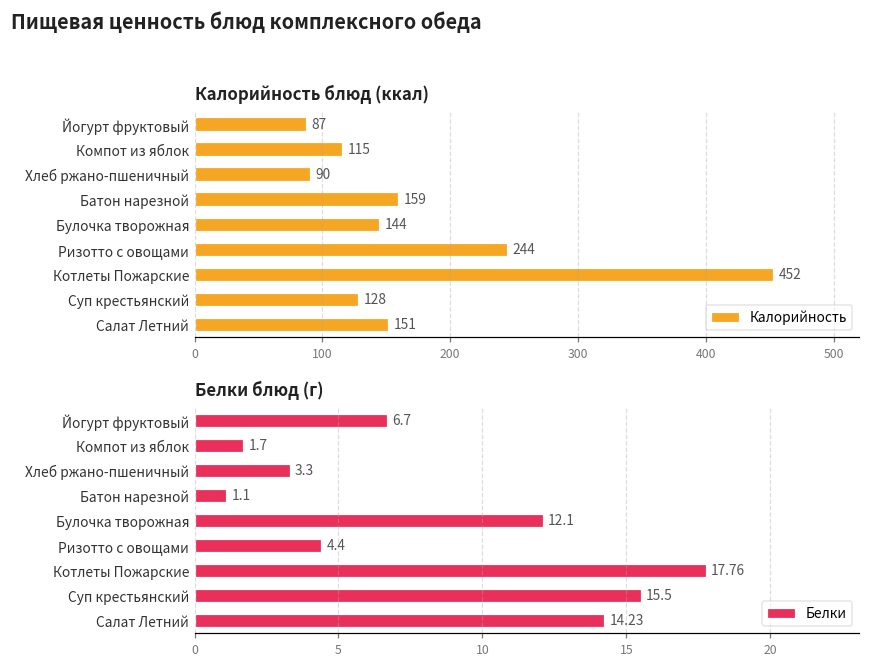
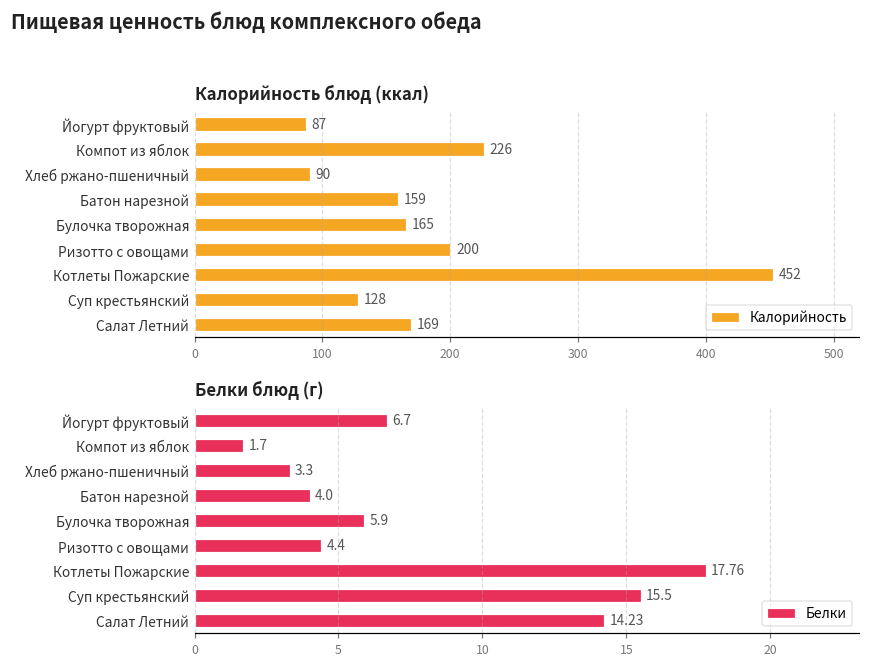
Калорийность блюд (ккал), Компот из яблок: 115 -> 226
Калорийность блюд (ккал), Булочка творожная: 144 -> 165
Калорийность блюд (ккал), Ризотто с овощами: 244 -> 200
Калорийность блюд (ккал), Салат Летний: 151 -> 169
Белки блюд (г), Батон нарезной: 1.1 -> 4.0
Белки блюд (г), Булочка творожная: 12.1 -> 5.9
